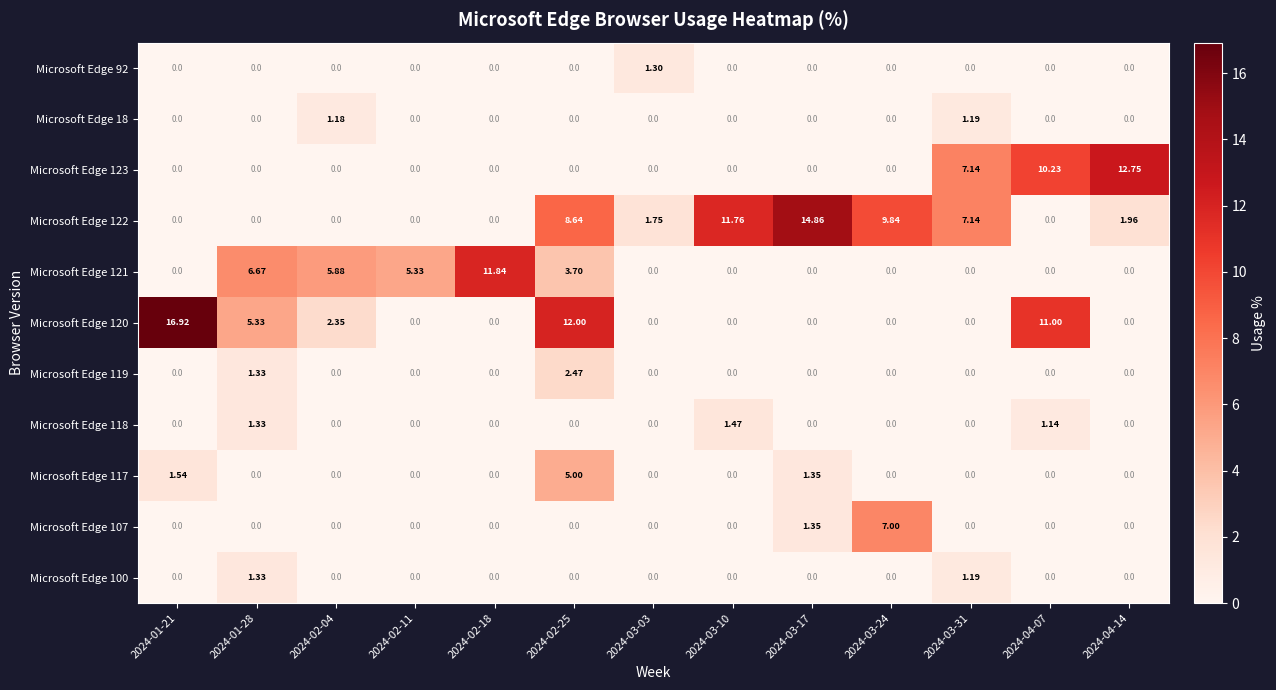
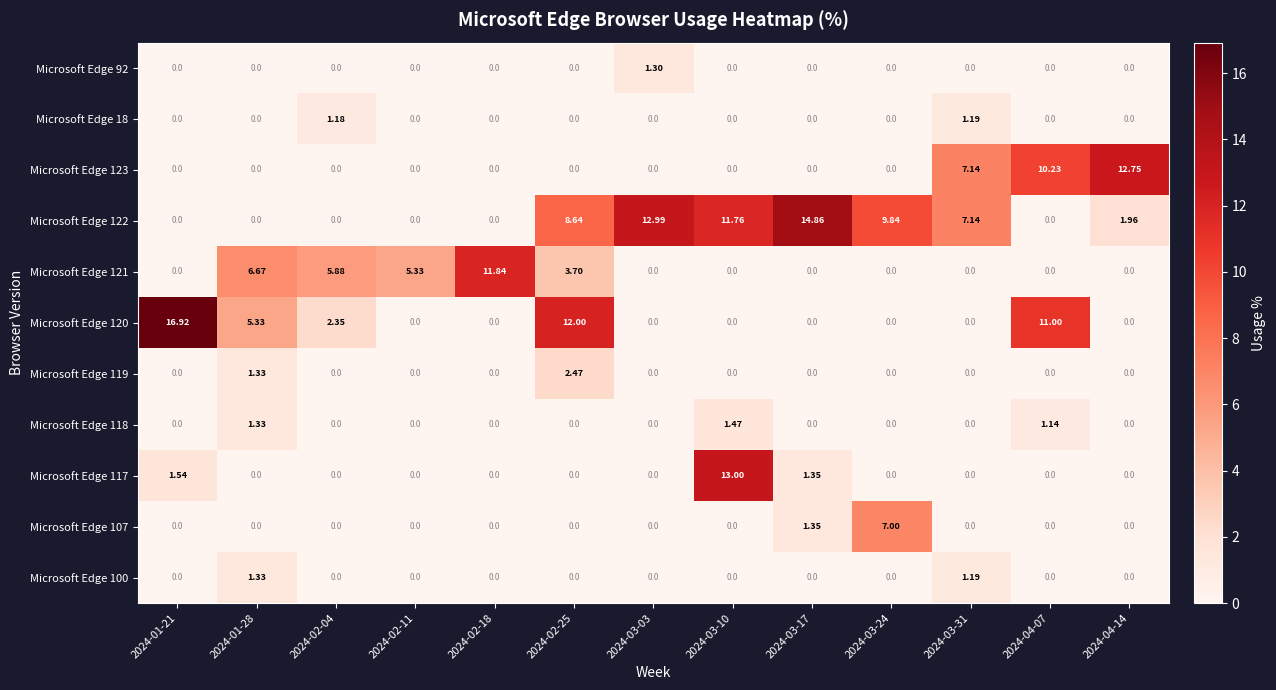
Microsoft Edge 122, 2024-03-03: 1.75 -> 12.99
Microsoft Edge 117, 2024-02-25: 5.00 -> 0.0
Microsoft Edge 117, 2024-03-10: 0.0 -> 13.00
